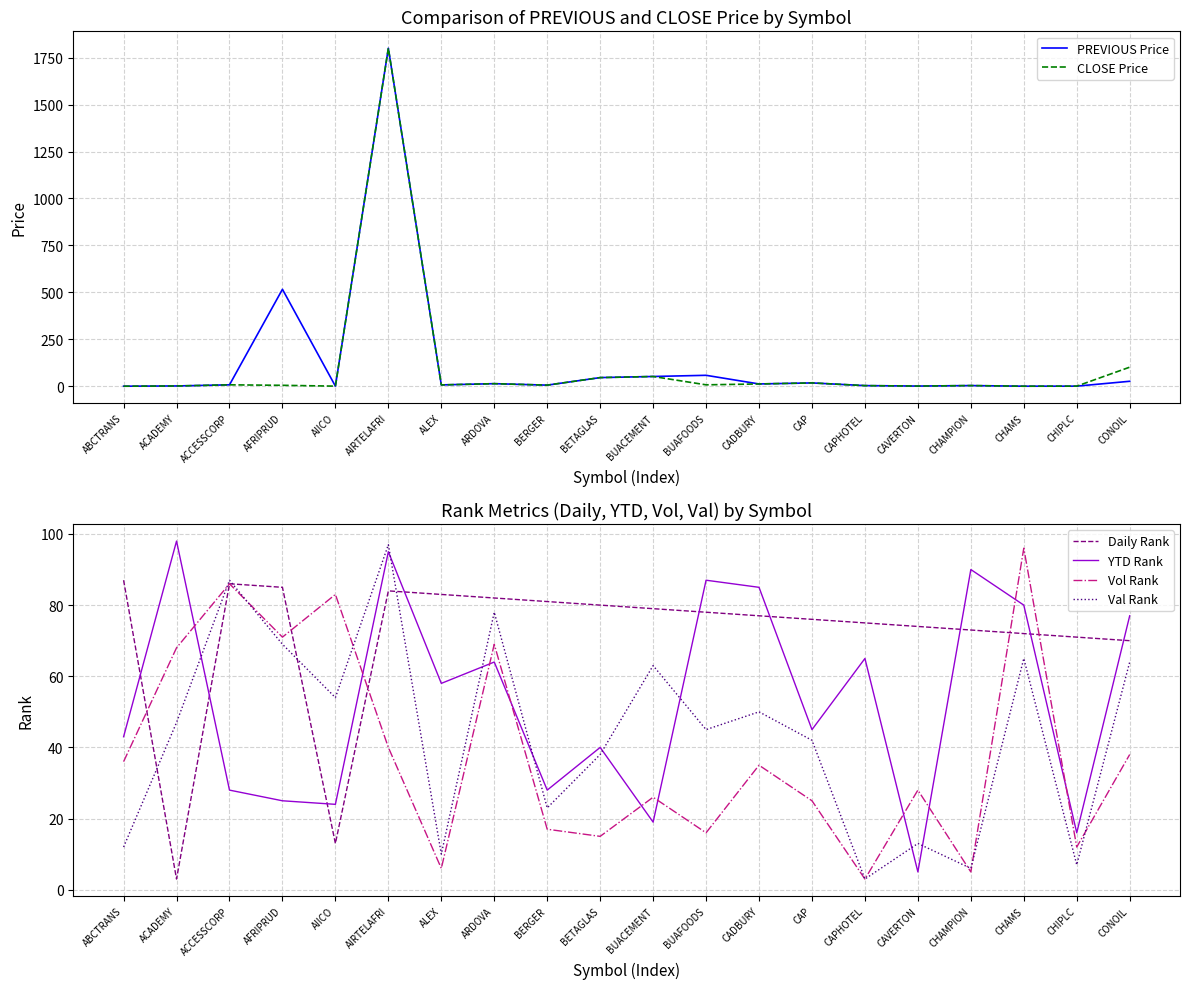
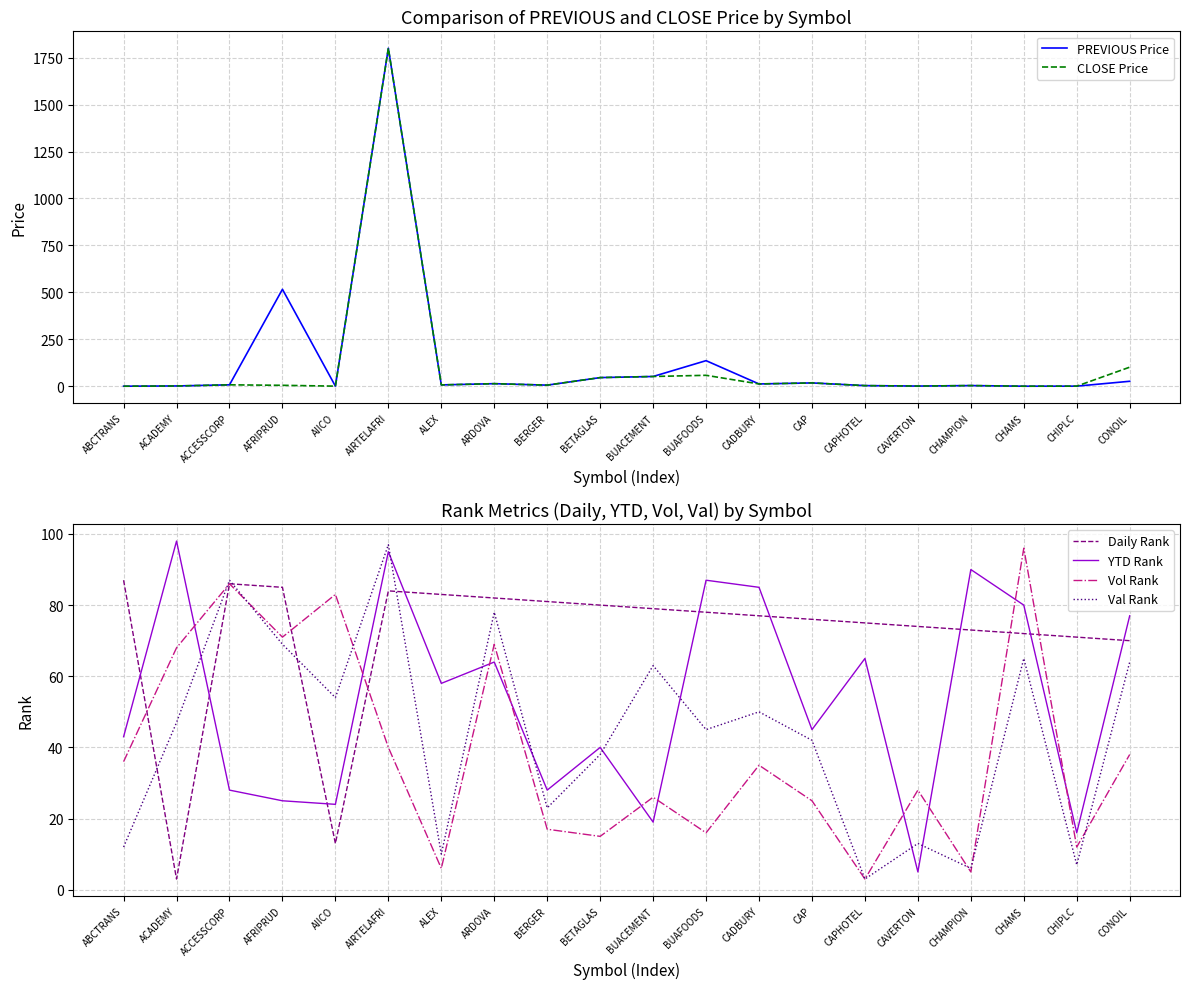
Comparison of PREVIOUS and CLOSE Price by Symbol, PREVIOUS Price, BUAFOODS: 60 -> 140
Comparison of PREVIOUS and CLOSE Price by Symbol, CLOSE Price, BUAFOODS: 10 -> 60
